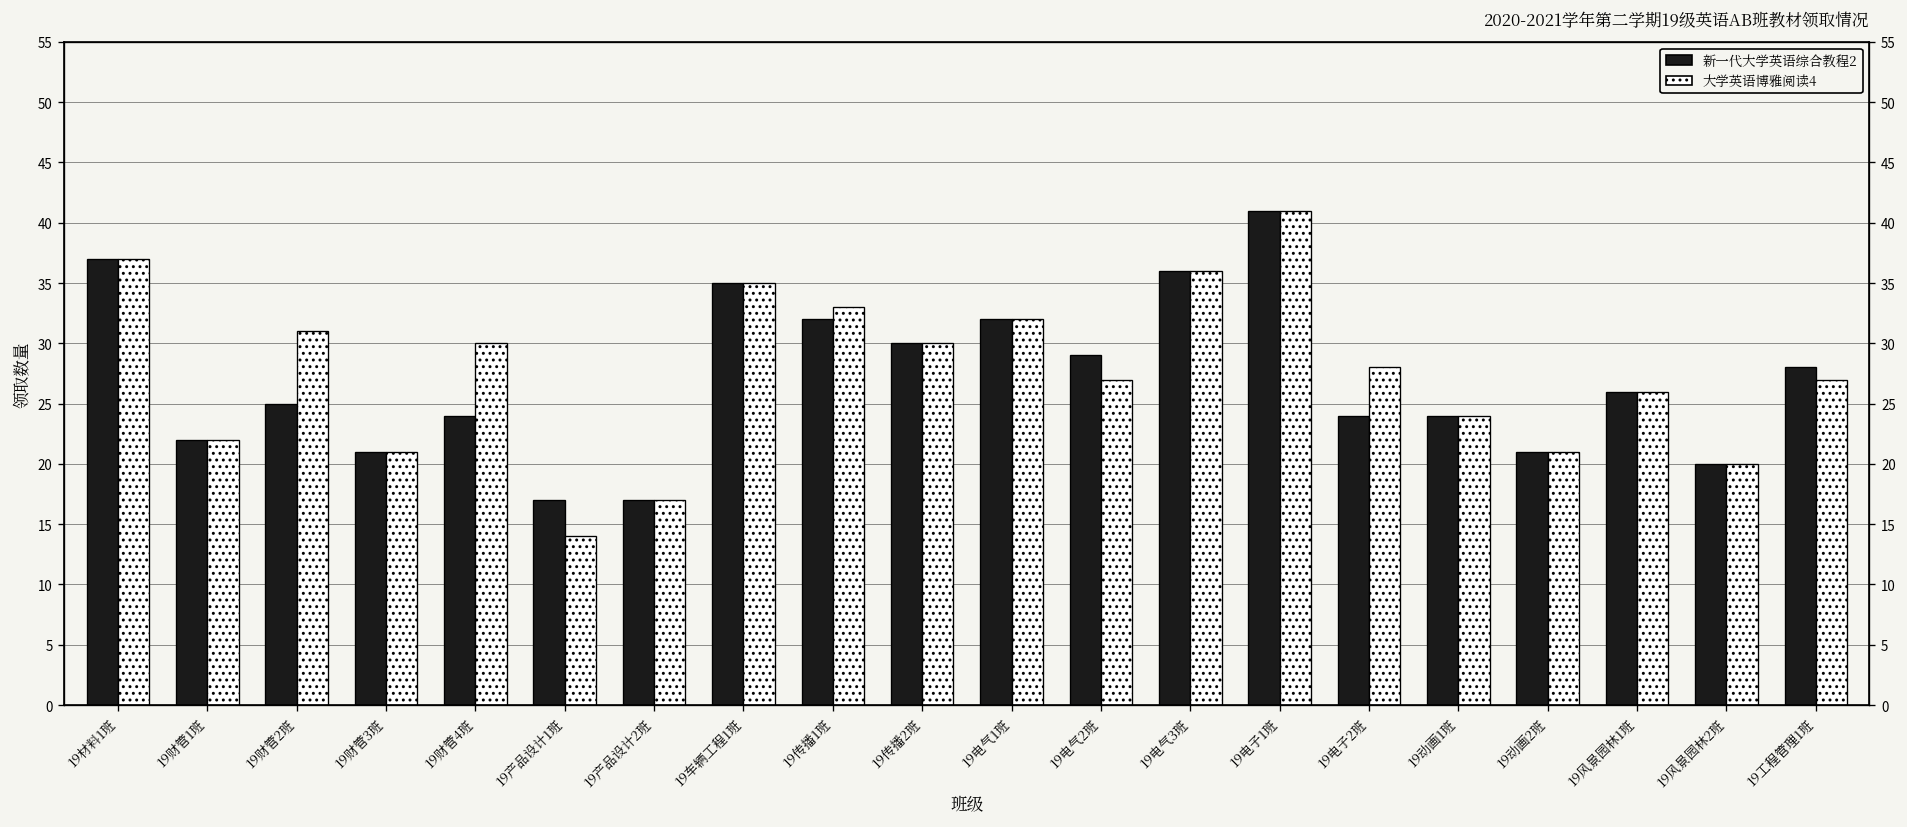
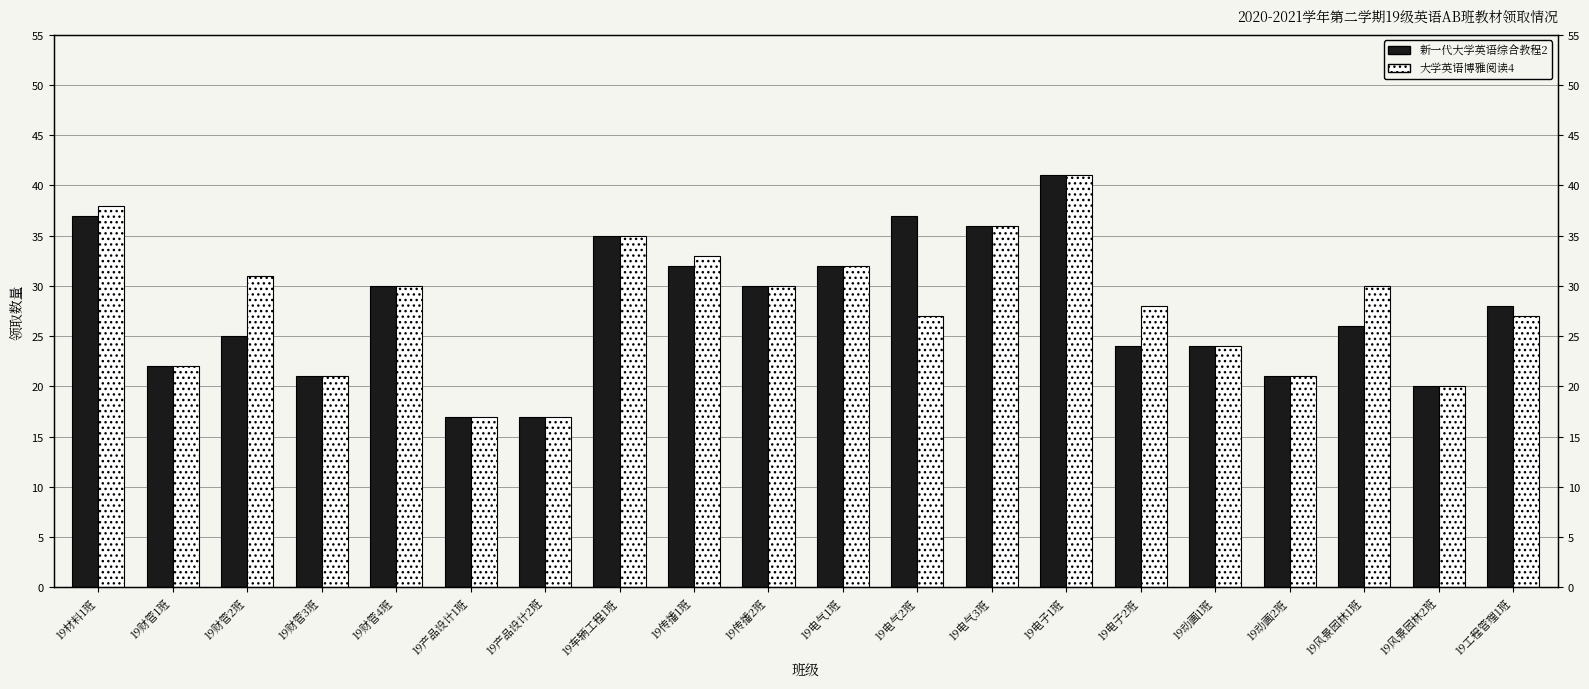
大学英语博雅阅读4, 19材料1班: 37 -> 38
新一代大学英语综合教程2, 19财管4班: 24 -> 30
大学英语博雅阅读4, 19产品设计1班: 14 -> 17
新一代大学英语综合教程2, 19电气2班: 29 -> 37
大学英语博雅阅读4, 19风景园林1班: 26 -> 30
